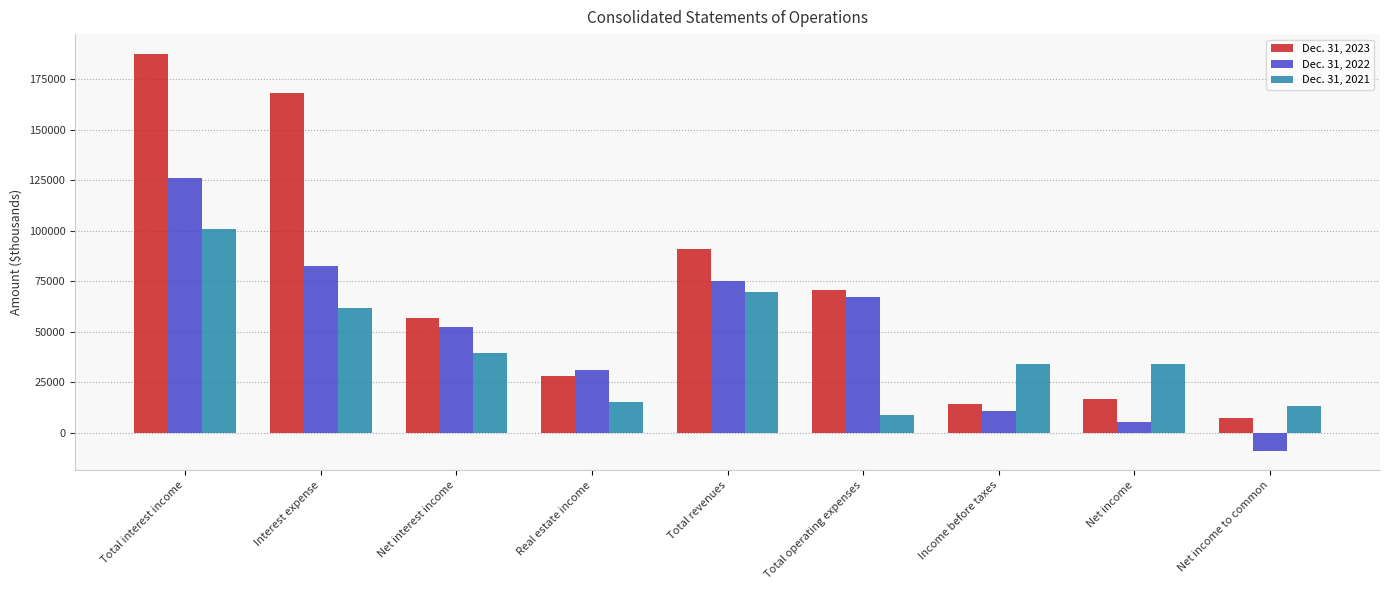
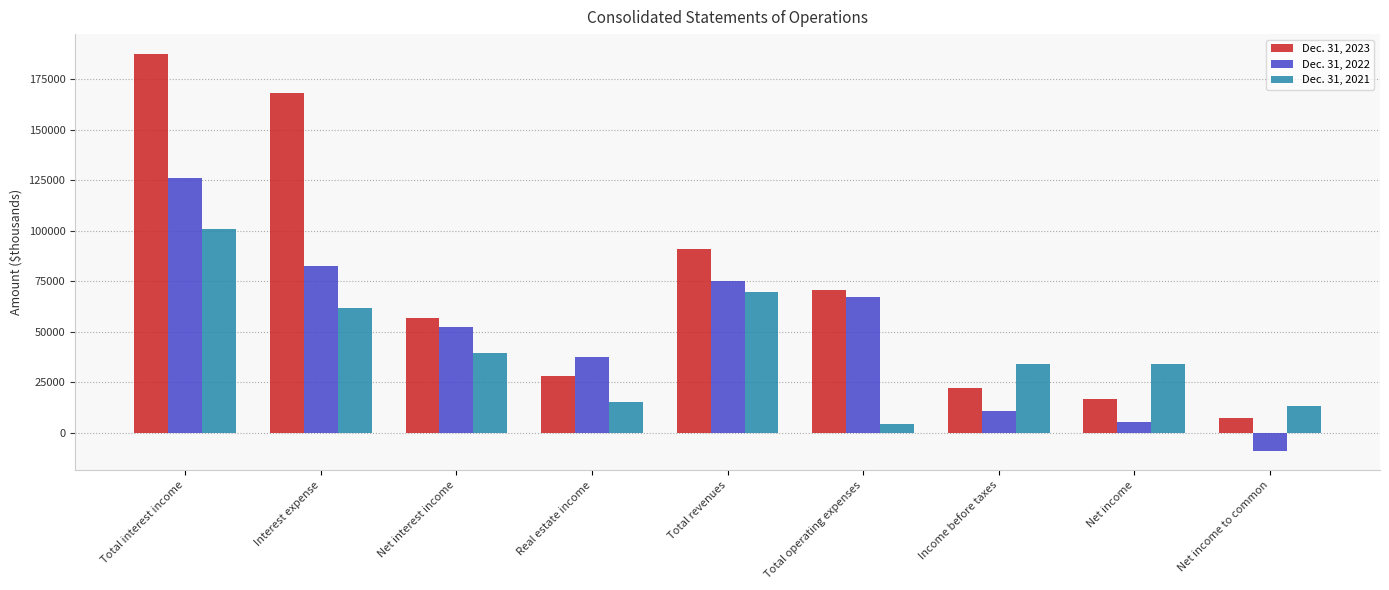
Dec. 31, 2022, Real estate income: 31000 -> 37000
Dec. 31, 2021, Total operating expenses: 9000 -> 4000
Dec. 31, 2023, Income before taxes: 14000 -> 22000
